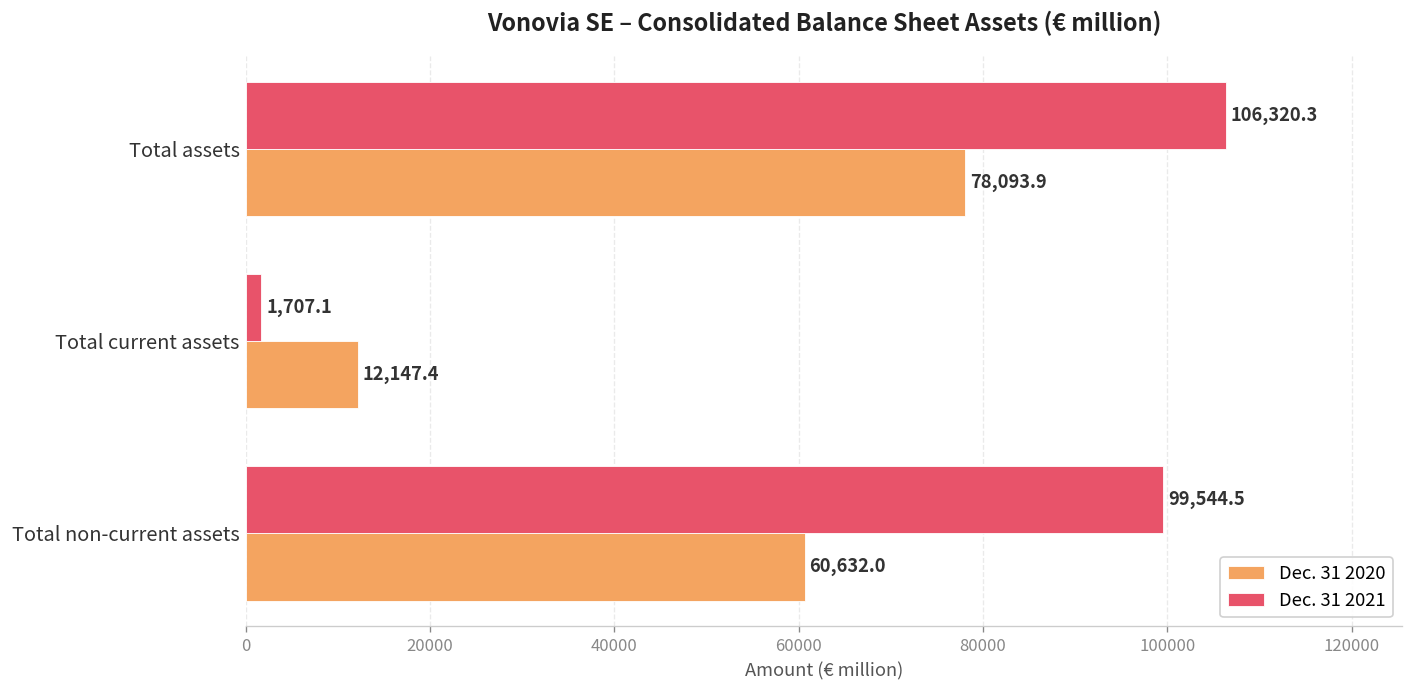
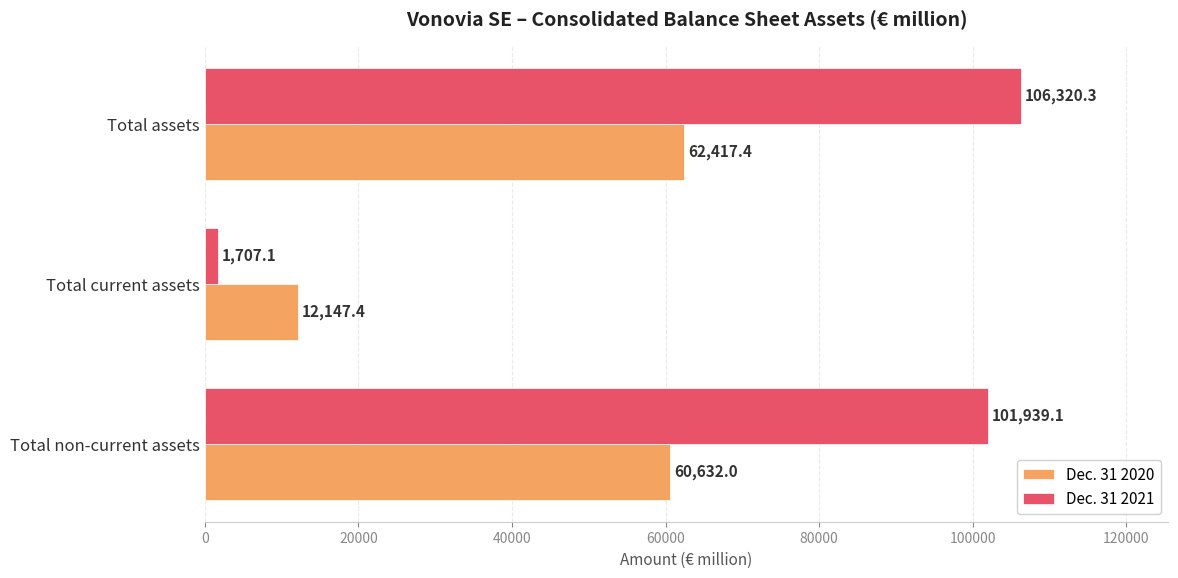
Dec. 31 2020, Total assets: 78,093.9 -> 62,417.4
Dec. 31 2021, Total non-current assets: 99,544.5 -> 101,939.1
